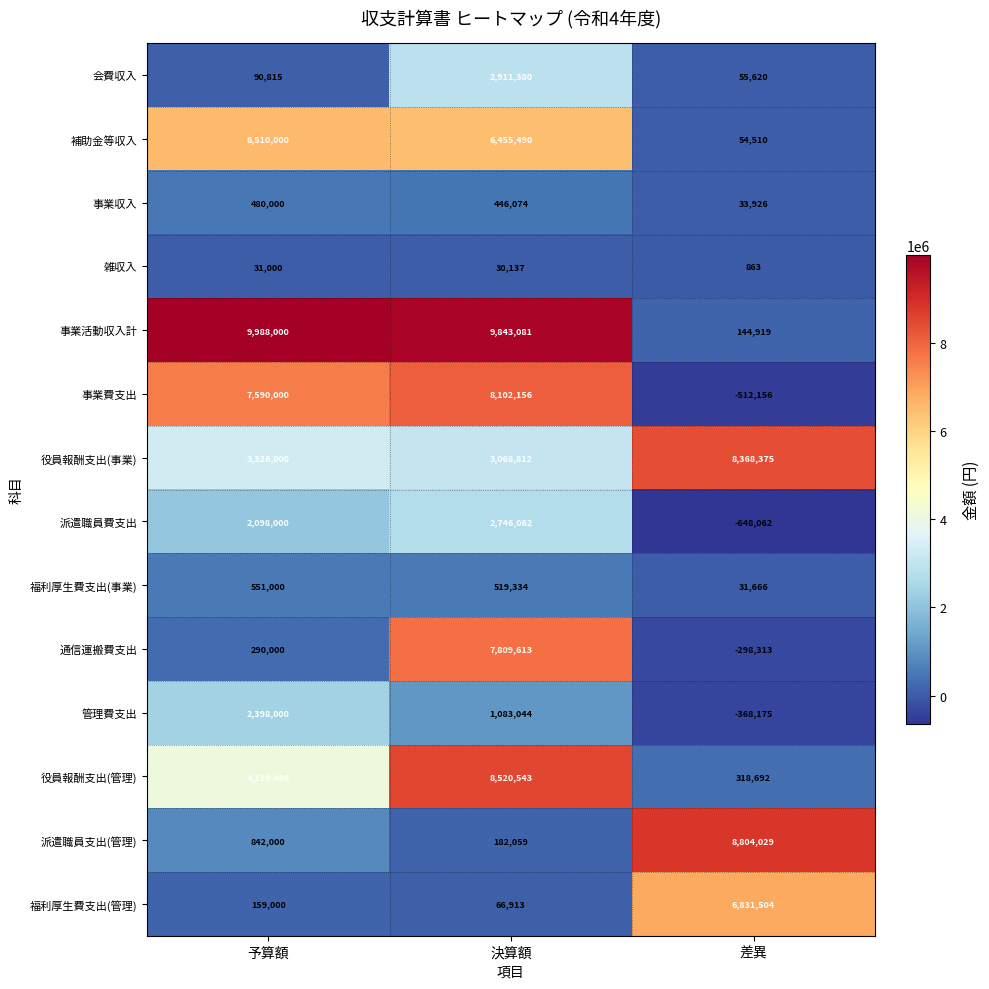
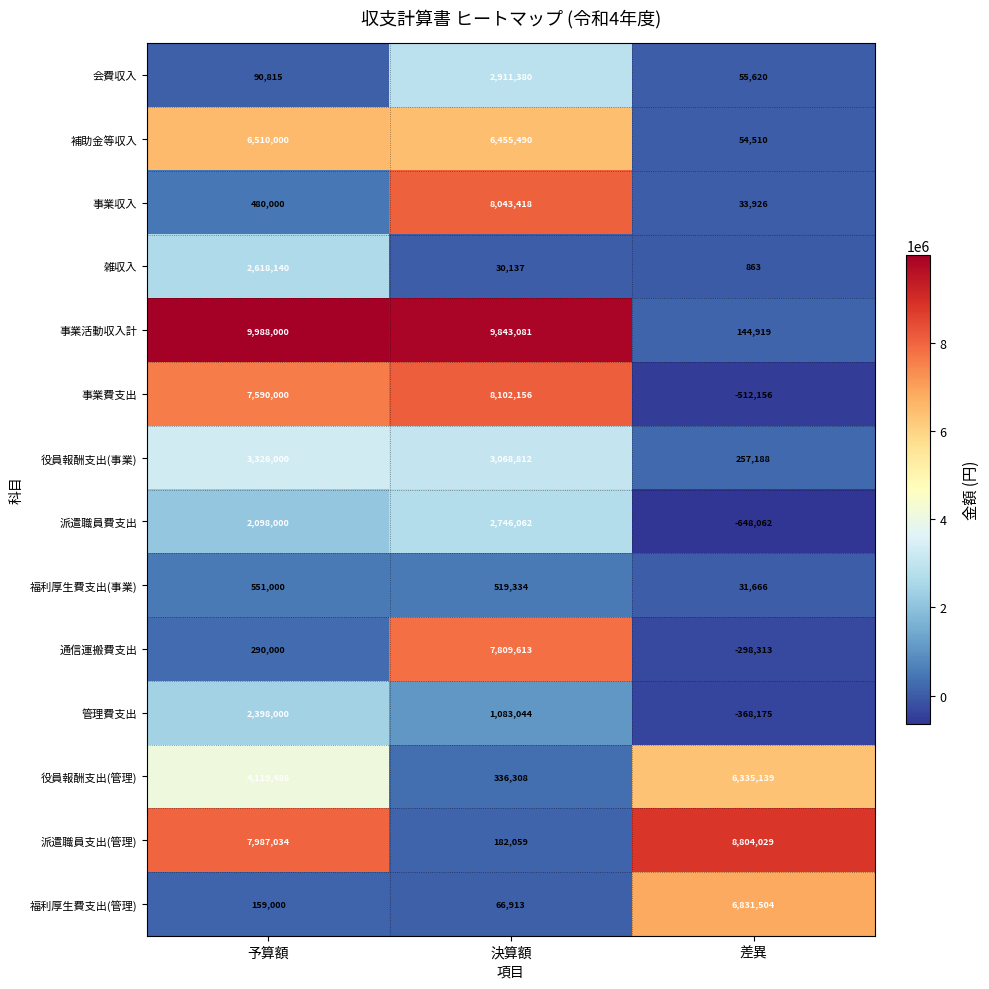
事業収入, 決算額: 446,074 -> 8,043,418
雑収入, 予算額: 31,000 -> 2,618,140
役員報酬支出(事業), 差異: 8,368,375 -> 257,188
役員報酬支出(管理), 決算額: 8,520,543 -> 336,308
役員報酬支出(管理), 差異: 318,692 -> 6,335,139
派遣職員支出(管理), 予算額: 842,000 -> 7,987,034
